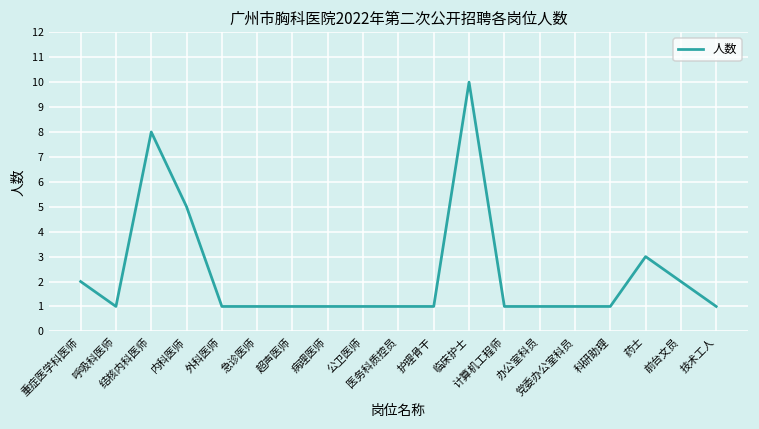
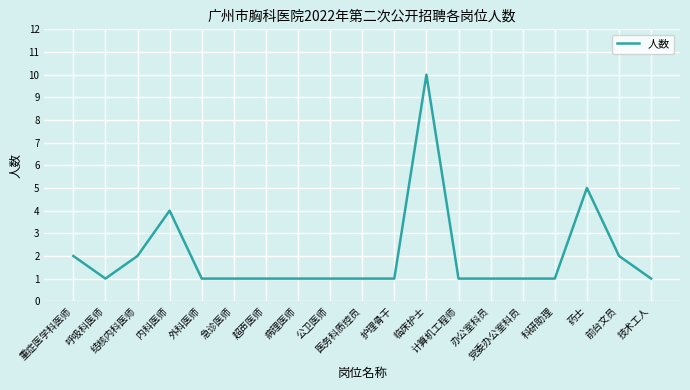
结核内科医师: 8 -> 2
内科医师: 5 -> 4
药士: 3 -> 5
